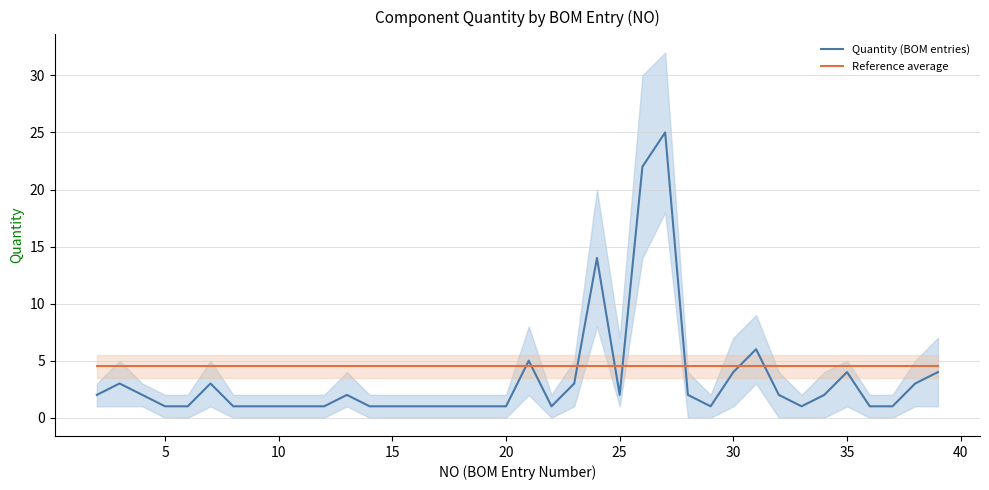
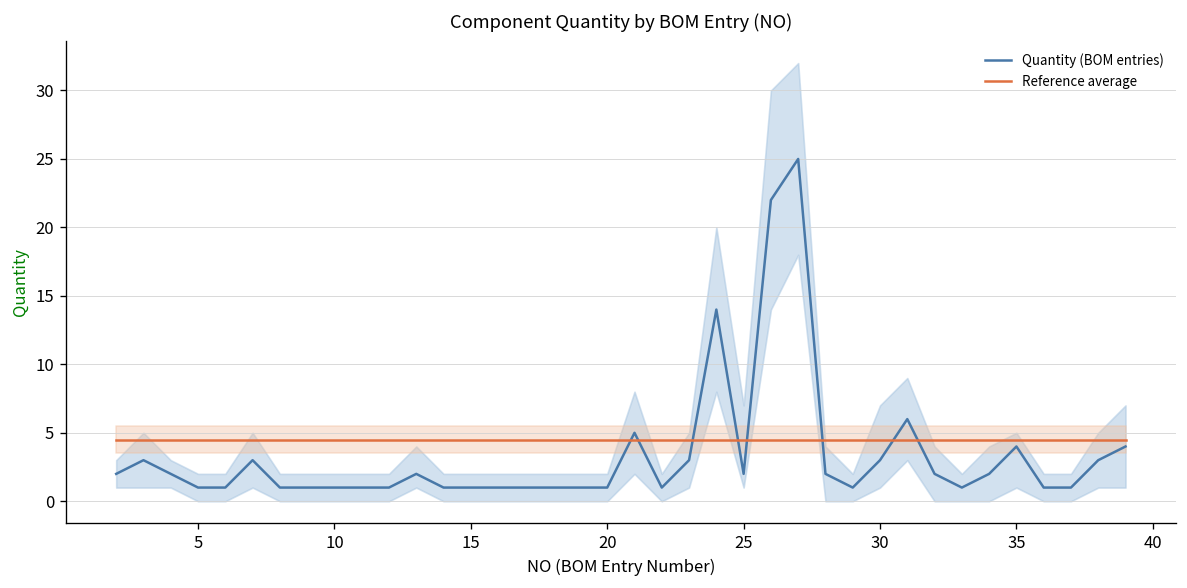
Quantity (BOM entries), 30: 4 -> 3
